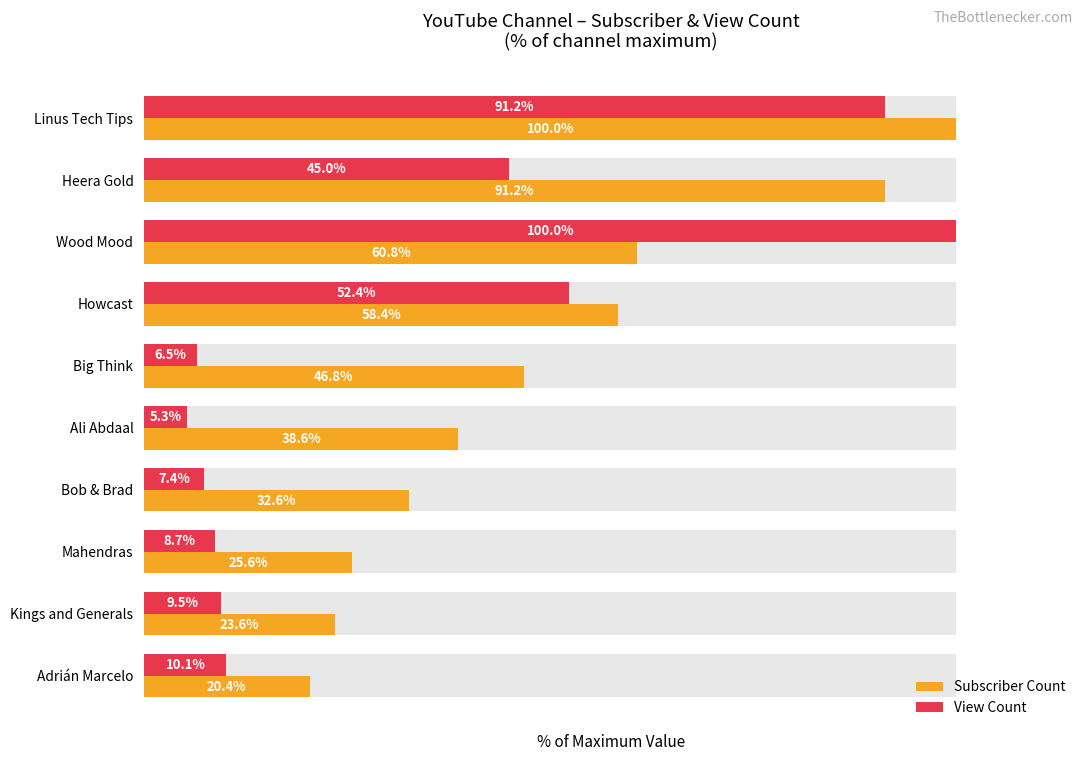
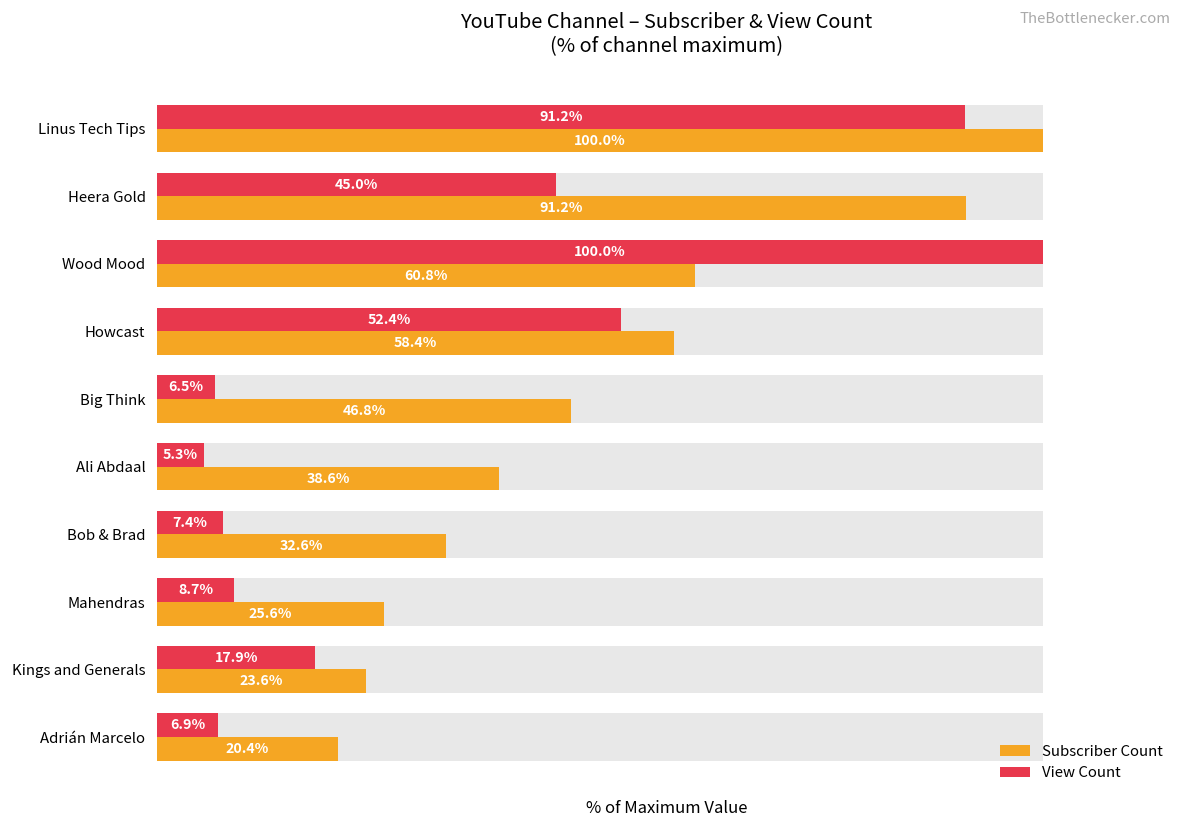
View Count, Kings and Generals: 9.5% -> 17.9%
View Count, Adrián Marcelo: 10.1% -> 6.9%
